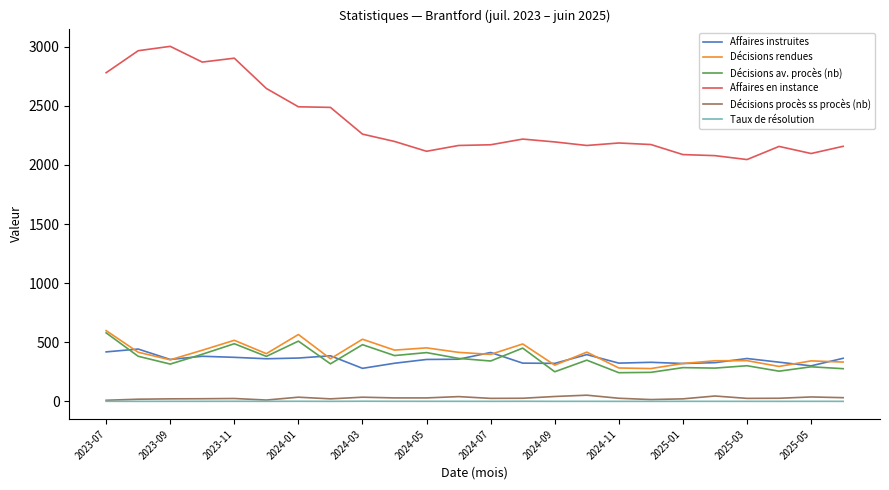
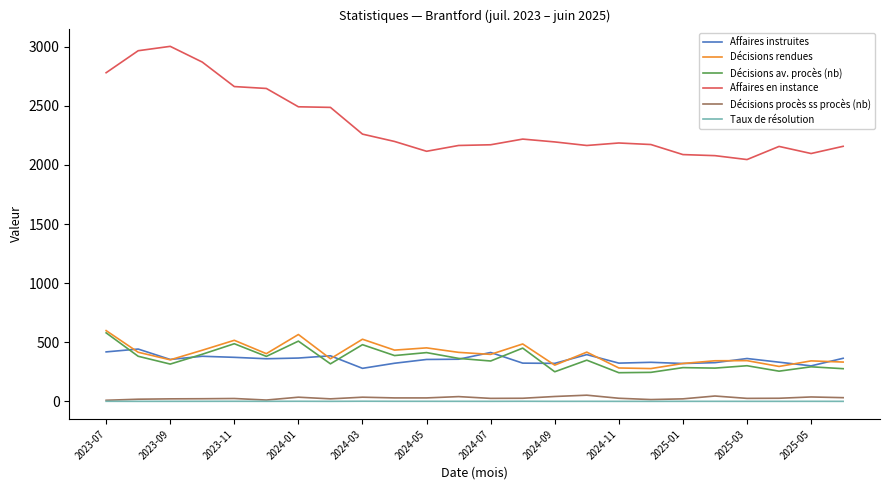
Affaires en instance, 2023-11: 2900 -> 2660
